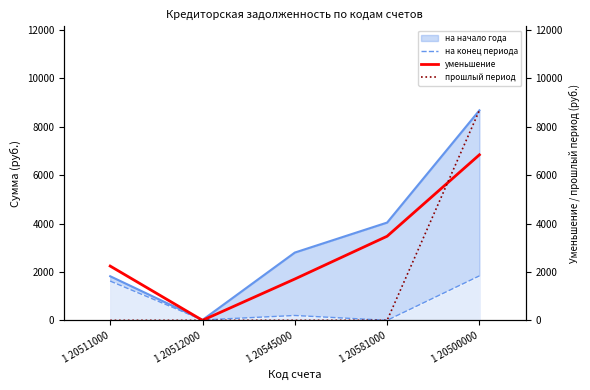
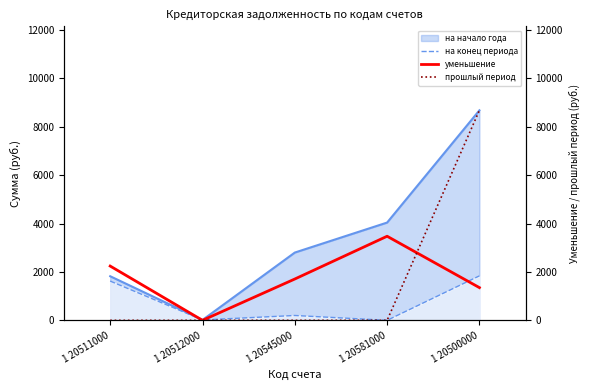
уменьшение, 1 20500000: 6800 -> 1400
